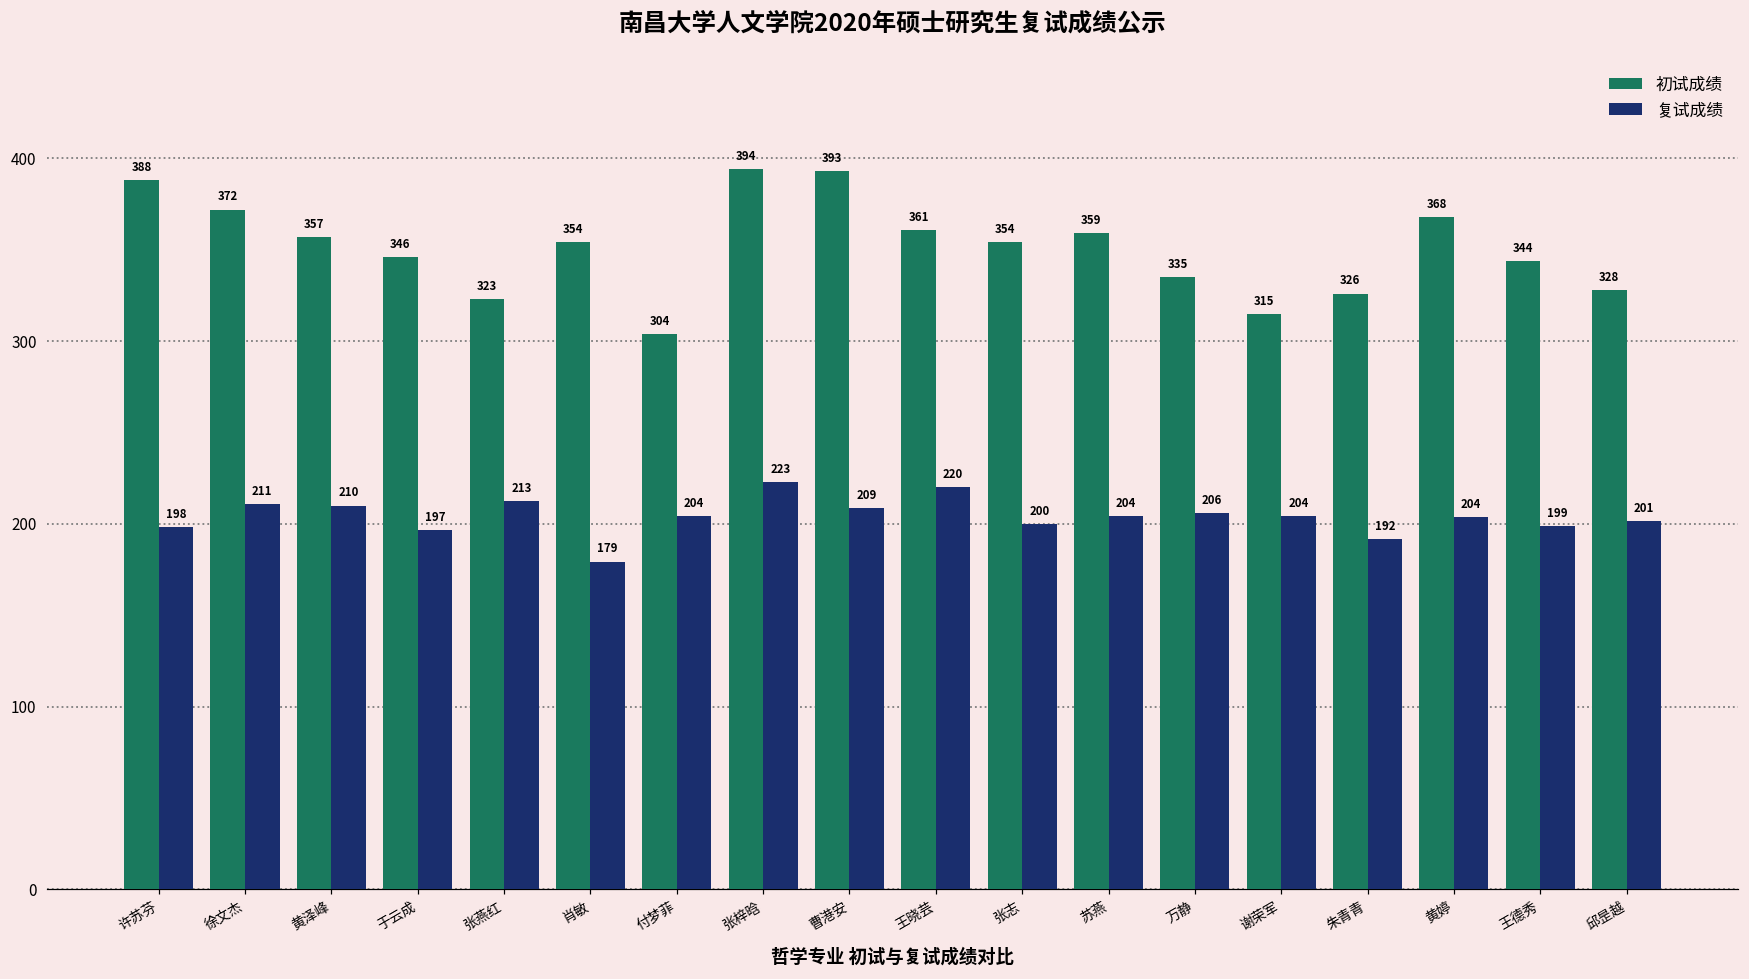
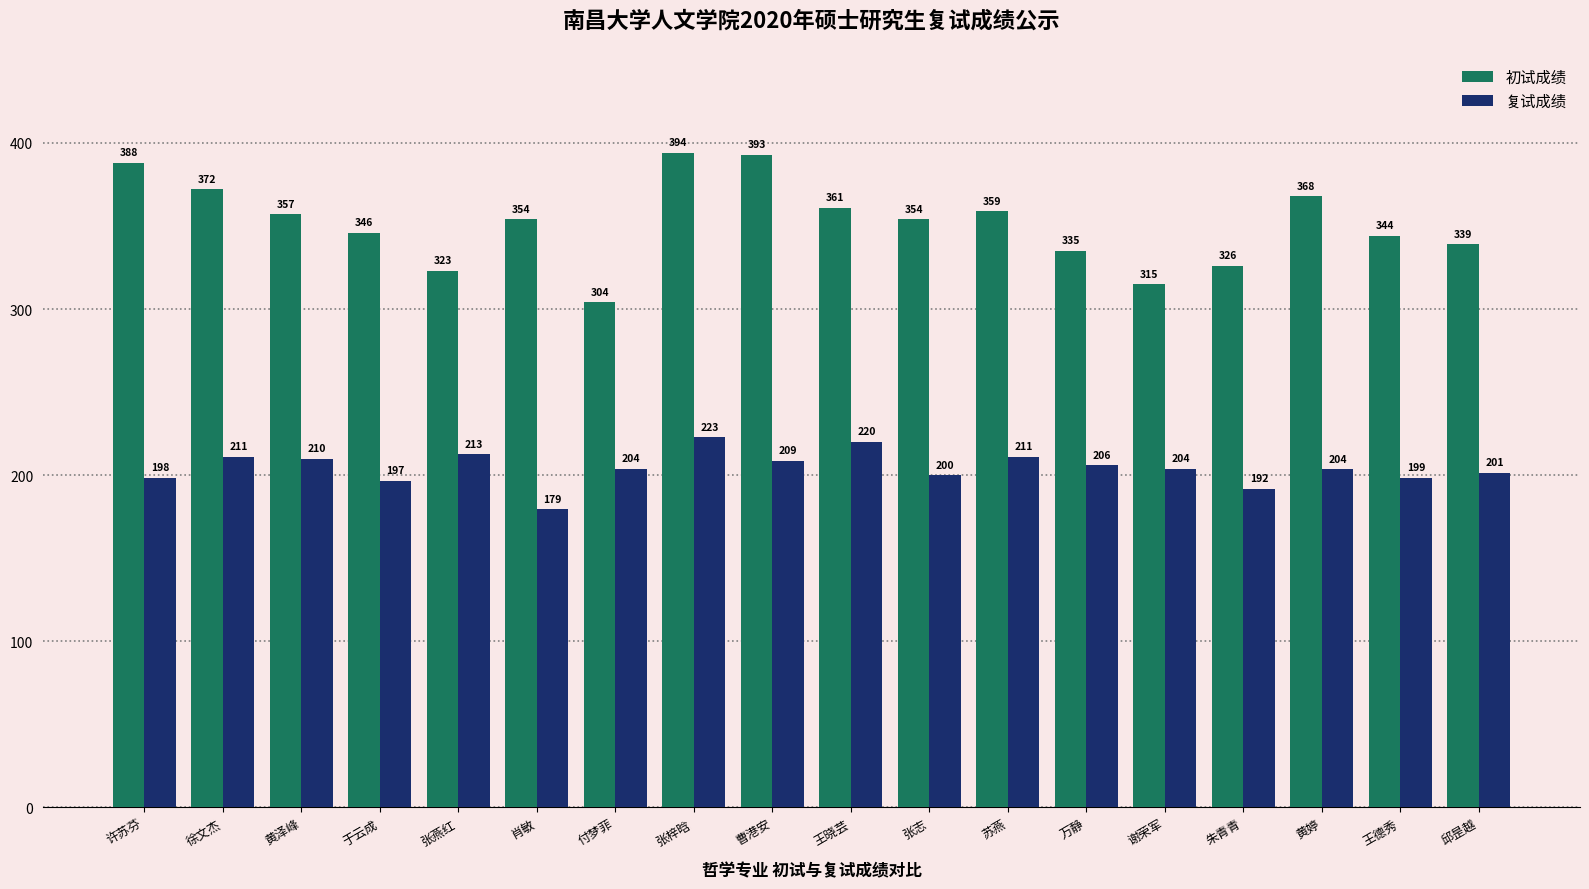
复试成绩, 苏燕: 204 -> 211
初试成绩, 邱昰越: 328 -> 339
